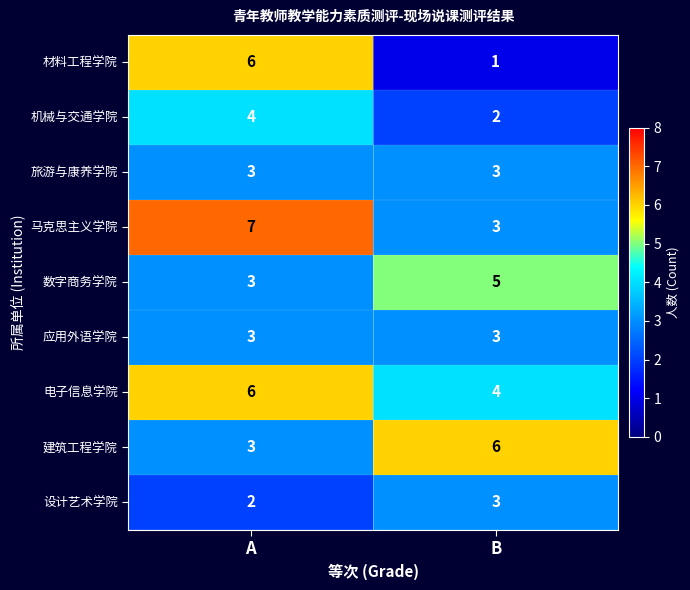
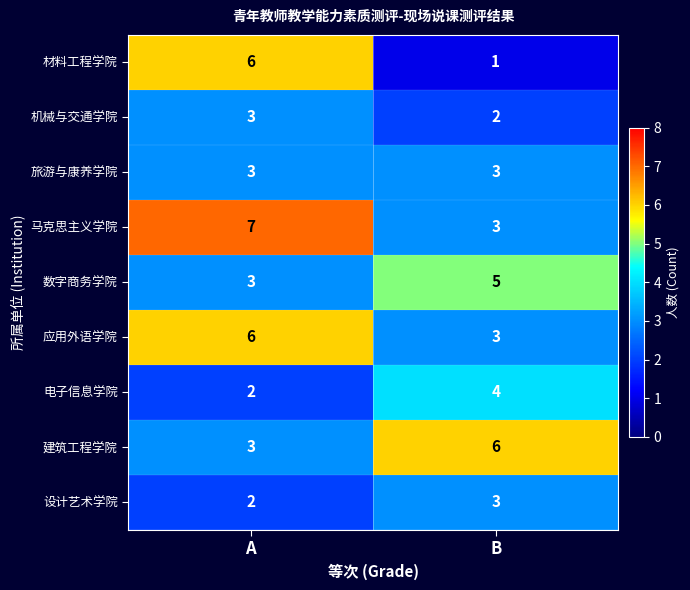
机械与交通学院, A: 4 -> 3
应用外语学院, A: 3 -> 6
电子信息学院, A: 6 -> 2
